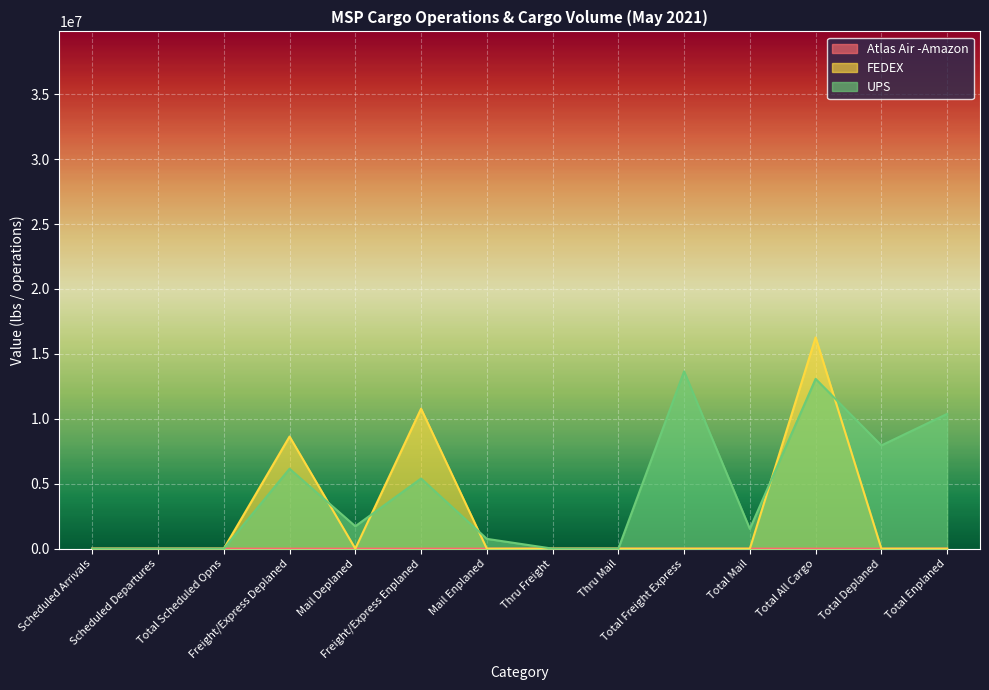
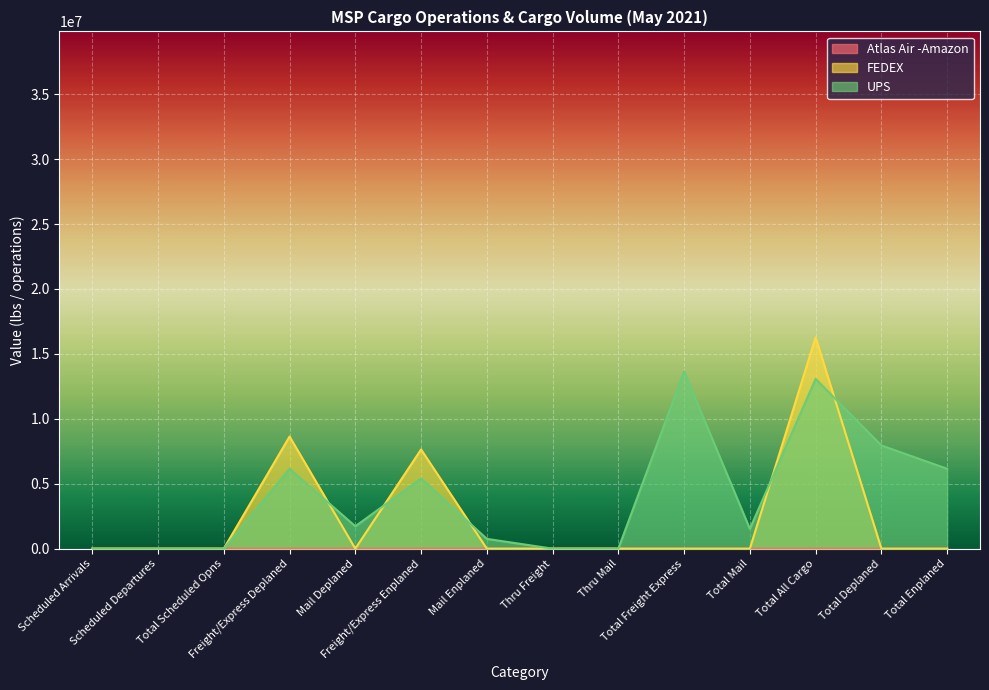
FEDEX, Freight/Express Enplaned: 10800000 -> 7600000
UPS, Total Enplaned: 10400000 -> 6200000
